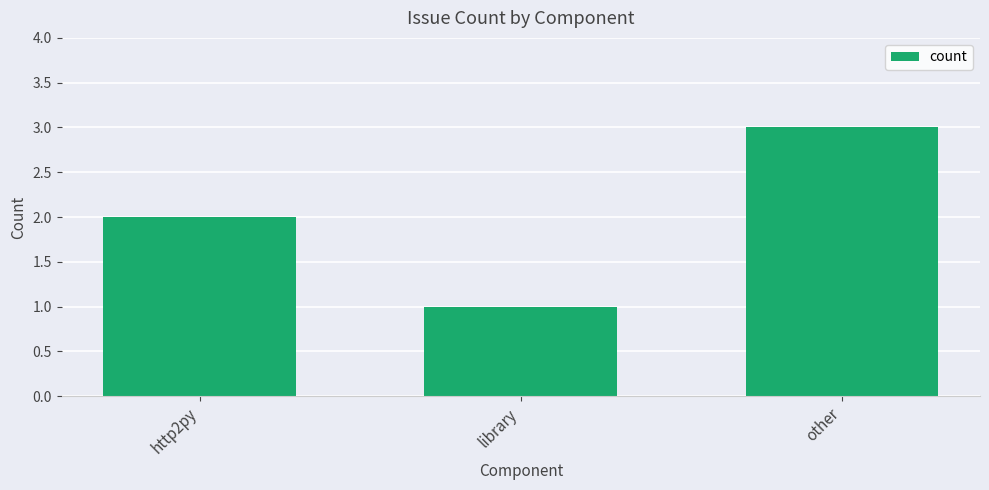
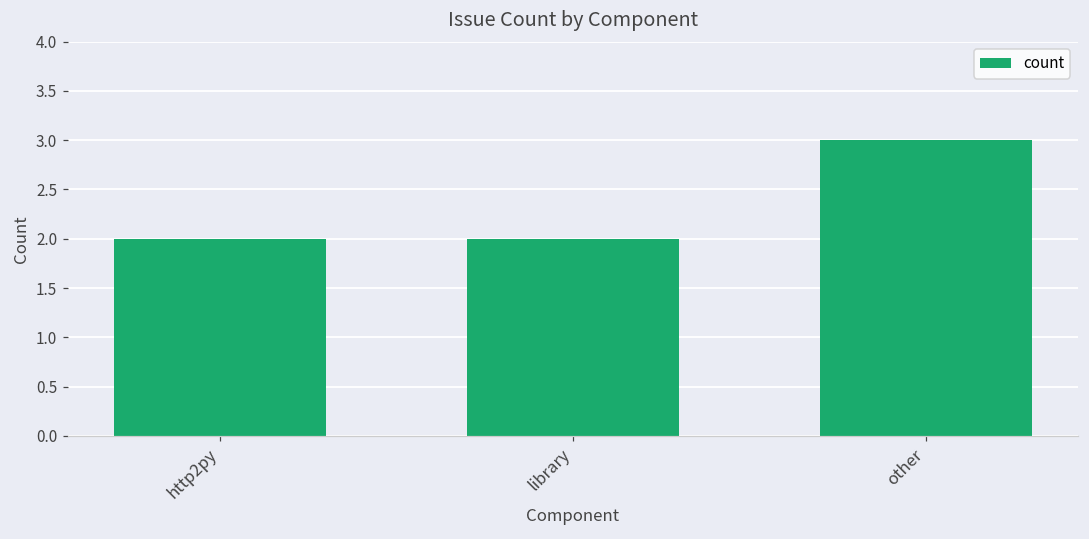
library: 1 -> 2
